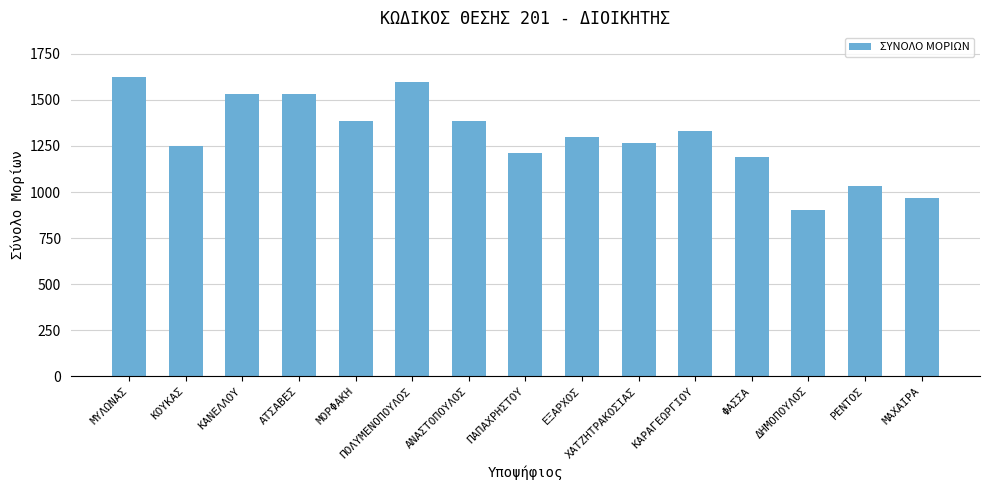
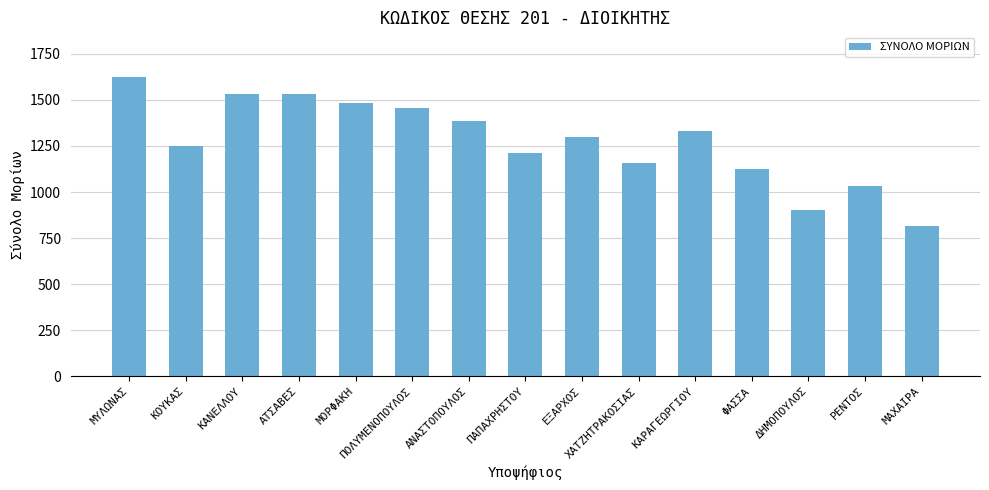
ΜΟΡΦΑΚΗ: 1380 -> 1480
ΠΟΛΥΜΕΝΟΠΟΥΛΟΣ: 1600 -> 1460
ΧΑΤΖΗΤΡΑΚΟΣΙΑΣ: 1270 -> 1160
ΦΑΣΣΑ: 1190 -> 1130
ΜΑΧΑΙΡΑ: 970 -> 820
